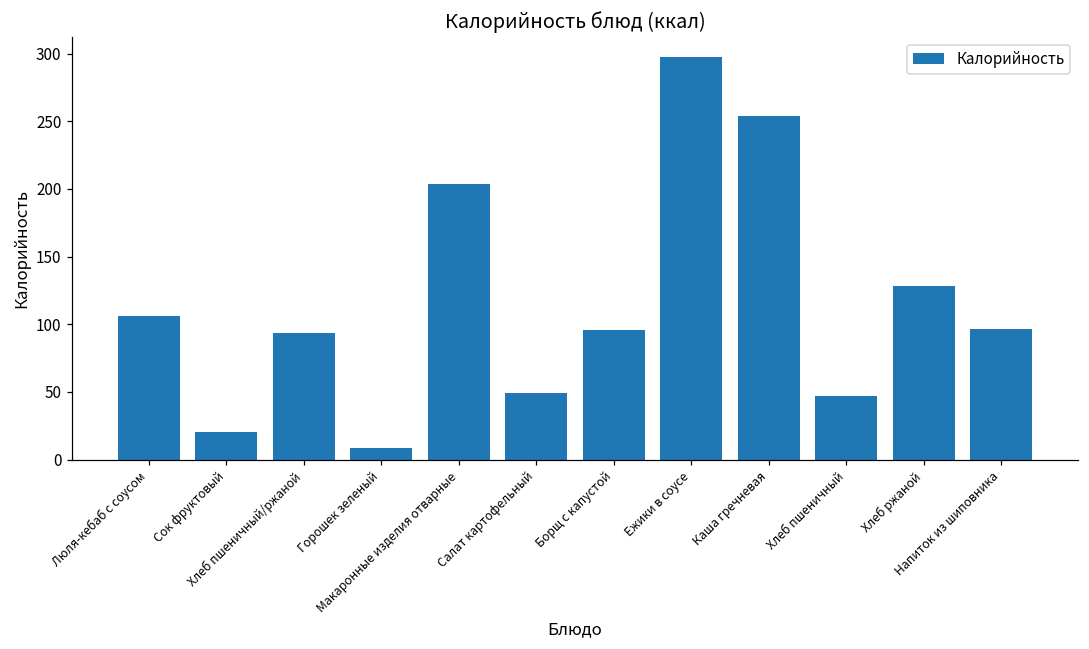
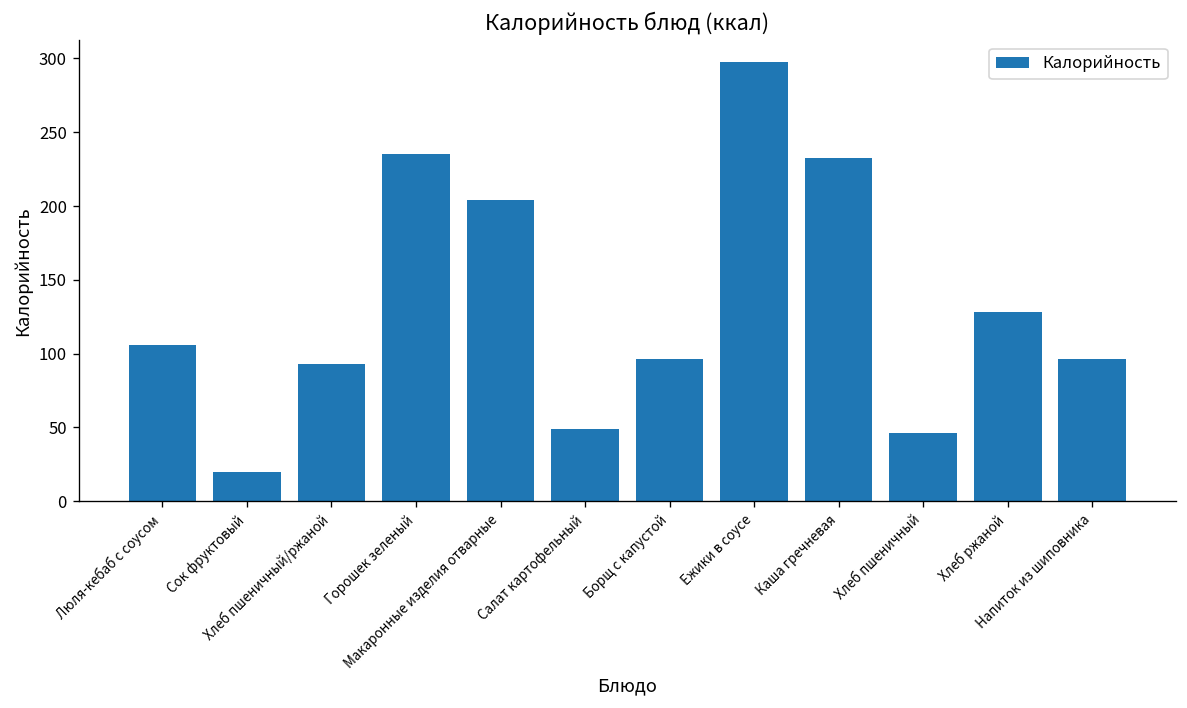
Горошек зеленый: 8 -> 235
Каша гречневая: 254 -> 233
